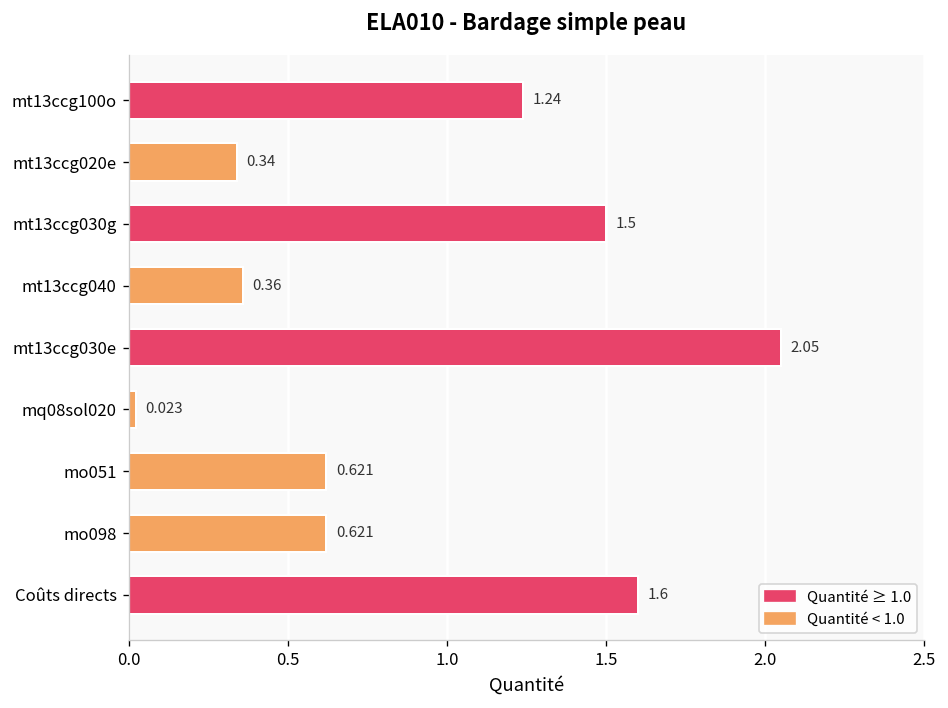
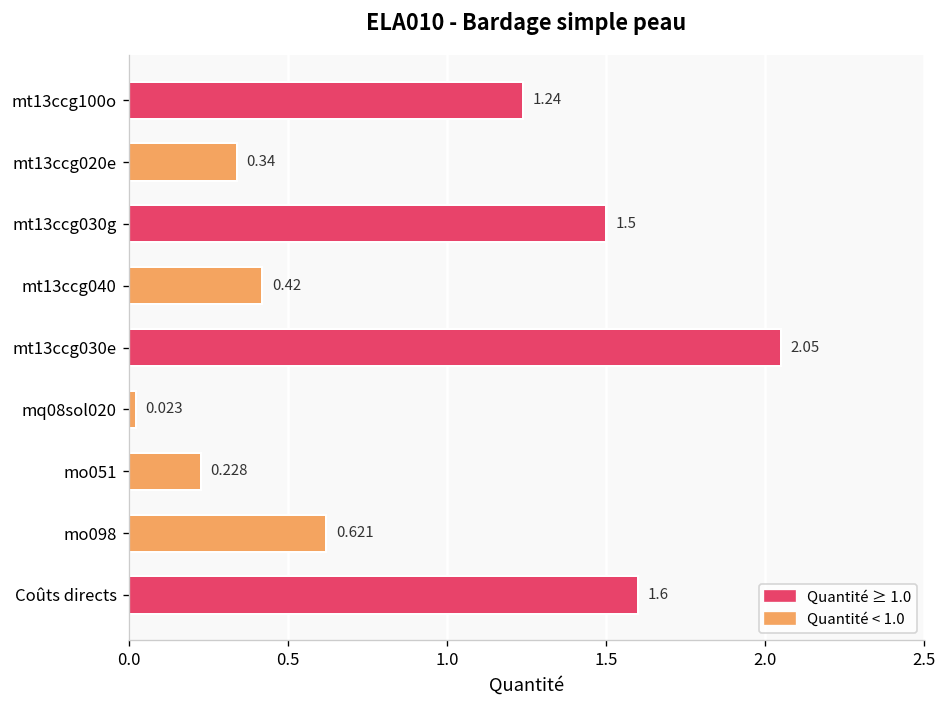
mt13ccg040: 0.36 -> 0.42
mo051: 0.621 -> 0.228
